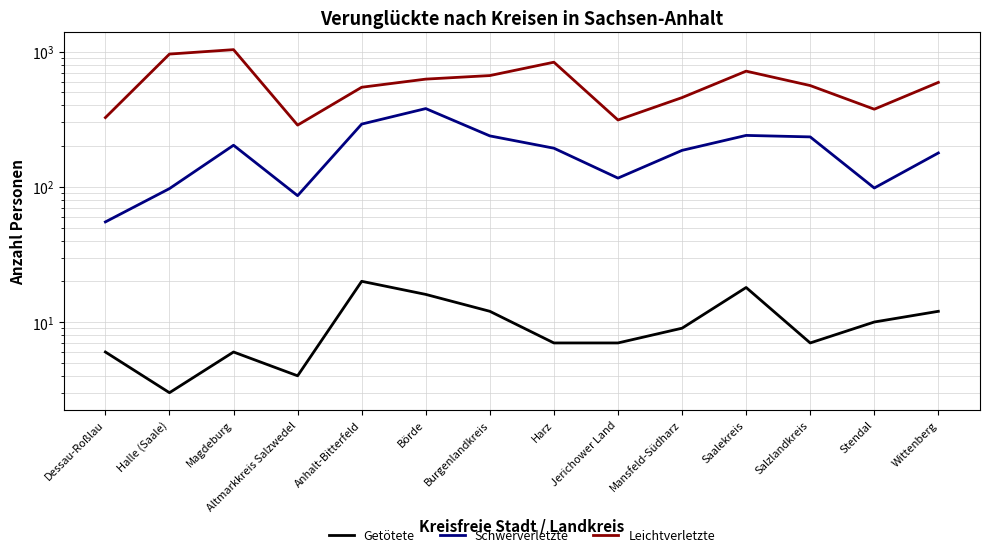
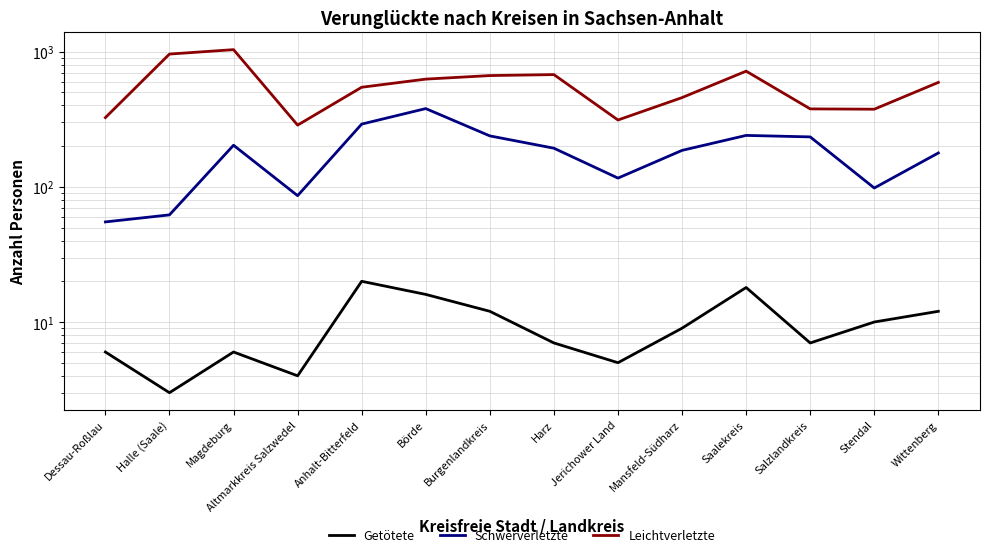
Schwerverletzte, Halle (Saale): 100 -> 60
Leichtverletzte, Harz: 800 -> 700
Getötete, Jerichower Land: 7 -> 5
Leichtverletzte, Salzlandkreis: 560 -> 380
